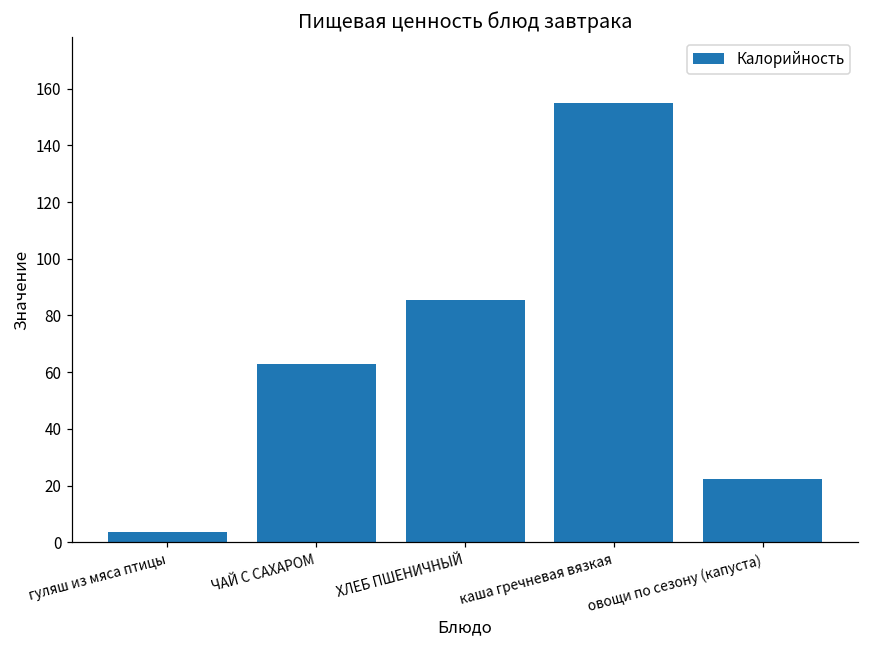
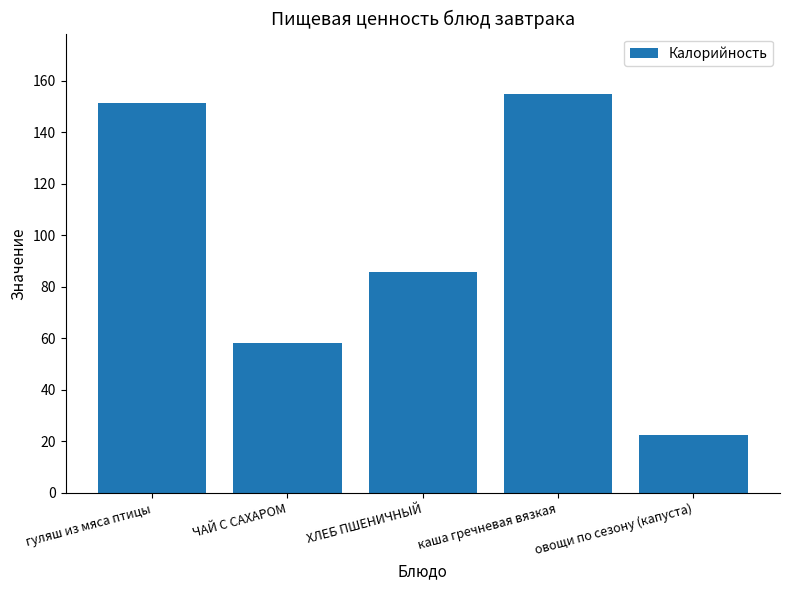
гуляш из мяса птицы: 4 -> 151
ЧАЙ С САХАРОМ: 63 -> 58
